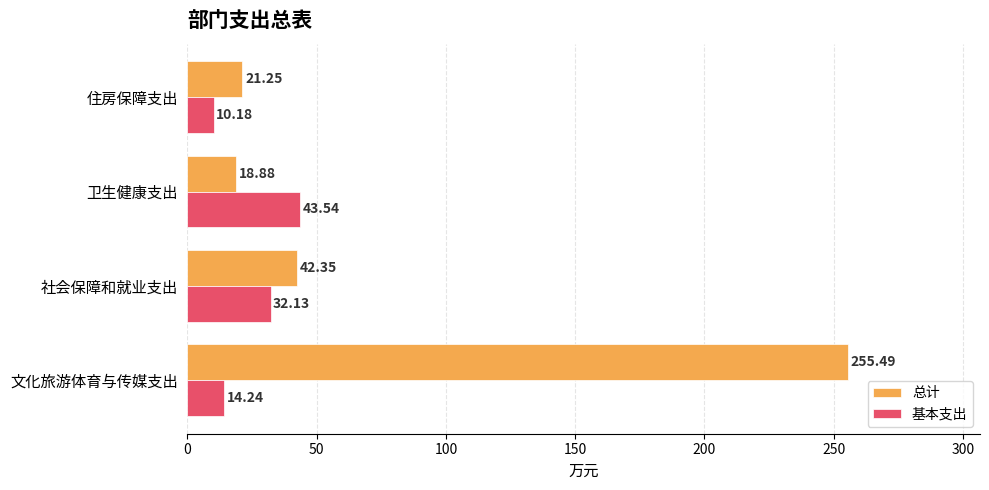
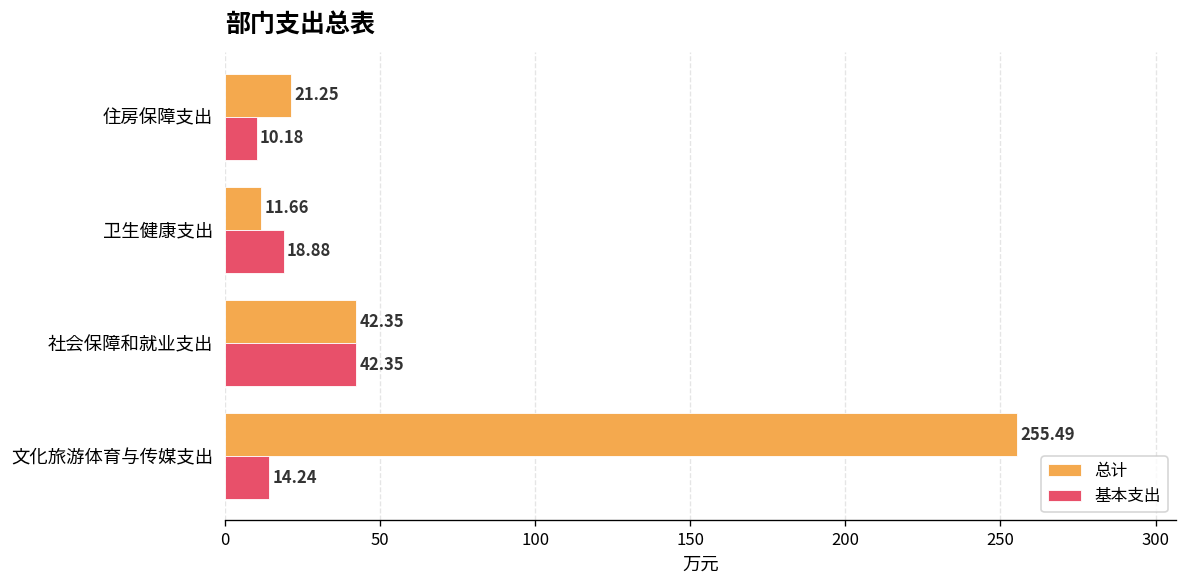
总计, 卫生健康支出: 18.88 -> 11.66
基本支出, 卫生健康支出: 43.54 -> 18.88
基本支出, 社会保障和就业支出: 32.13 -> 42.35
